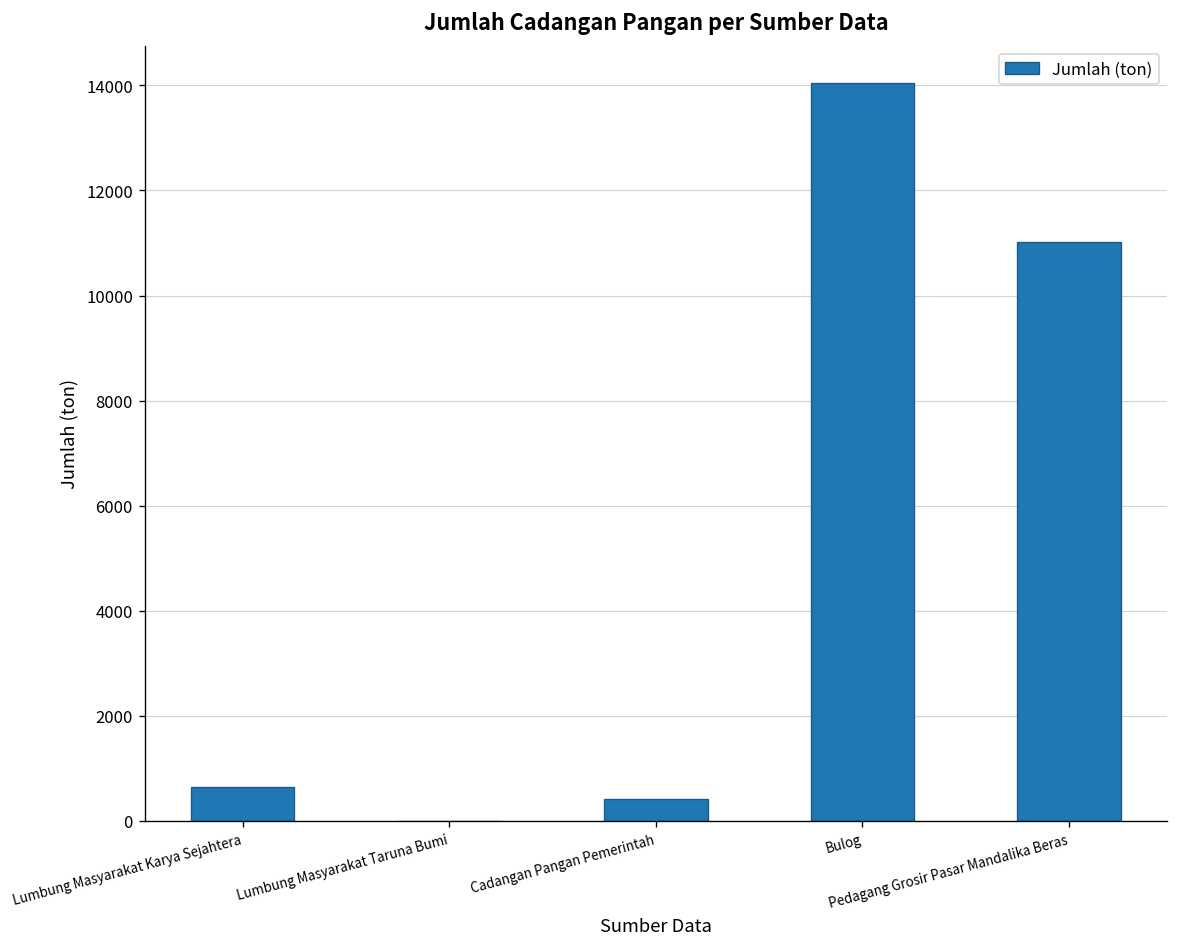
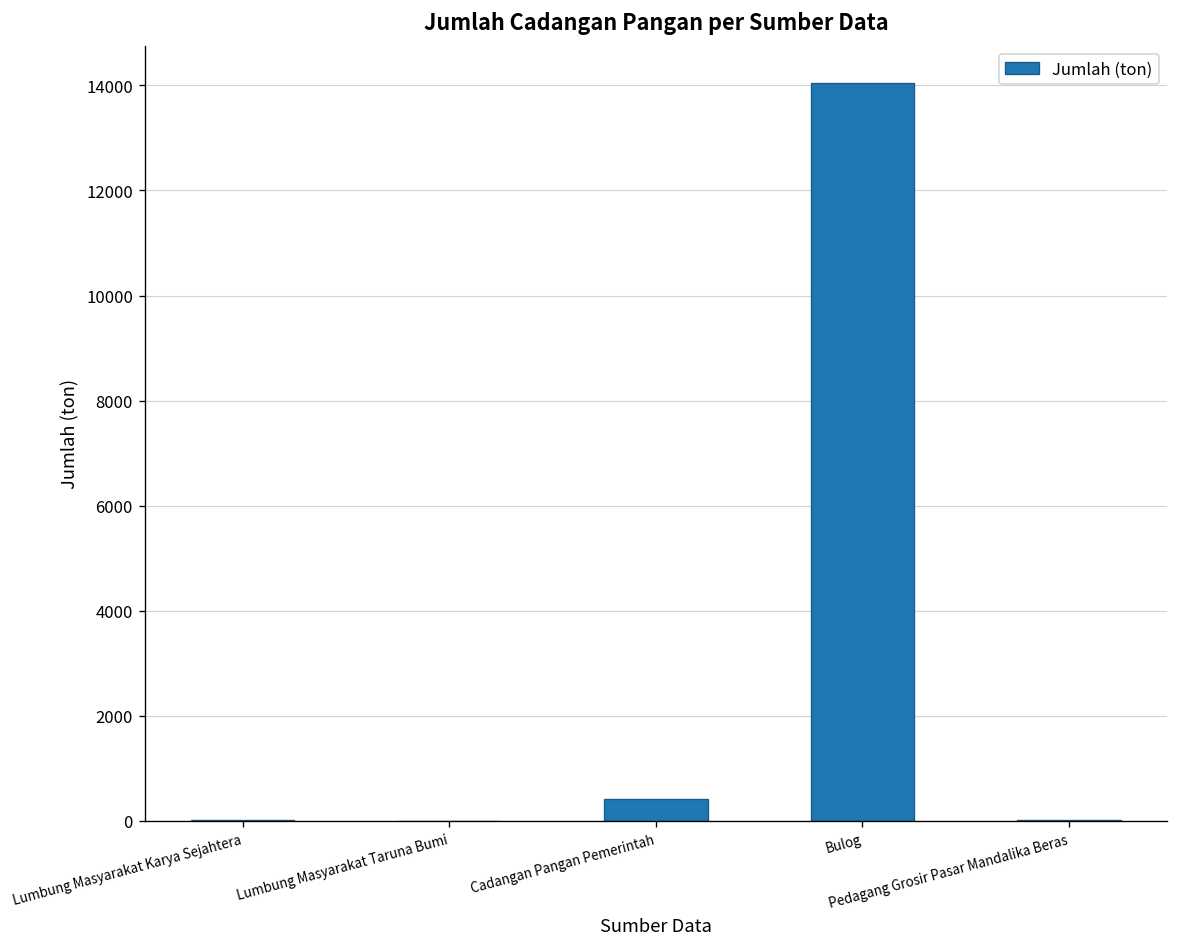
Lumbung Masyarakat Karya Sejahtera: 700 -> 0
Pedagang Grosir Pasar Mandalika Beras: 11000 -> 0
